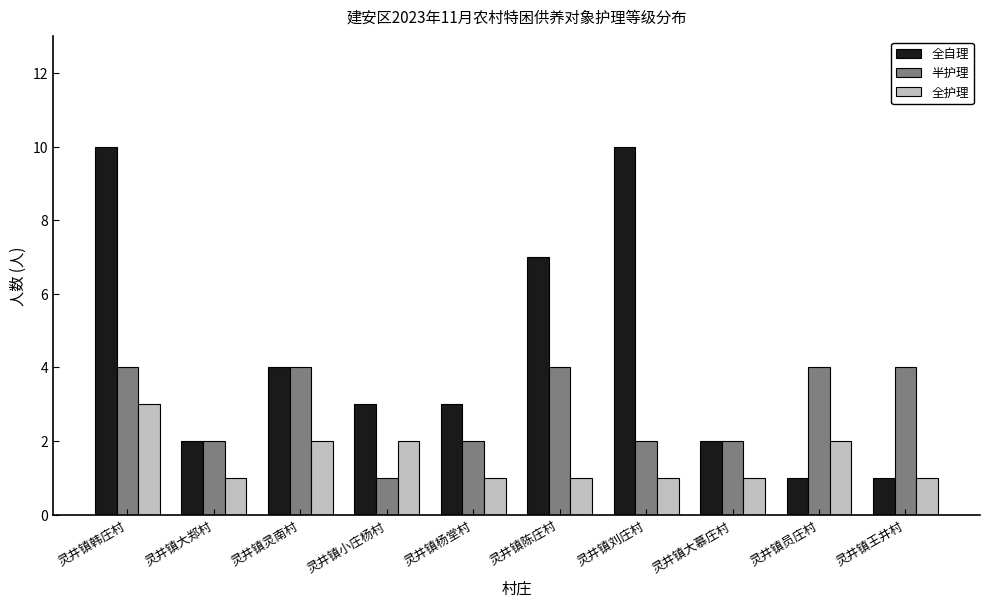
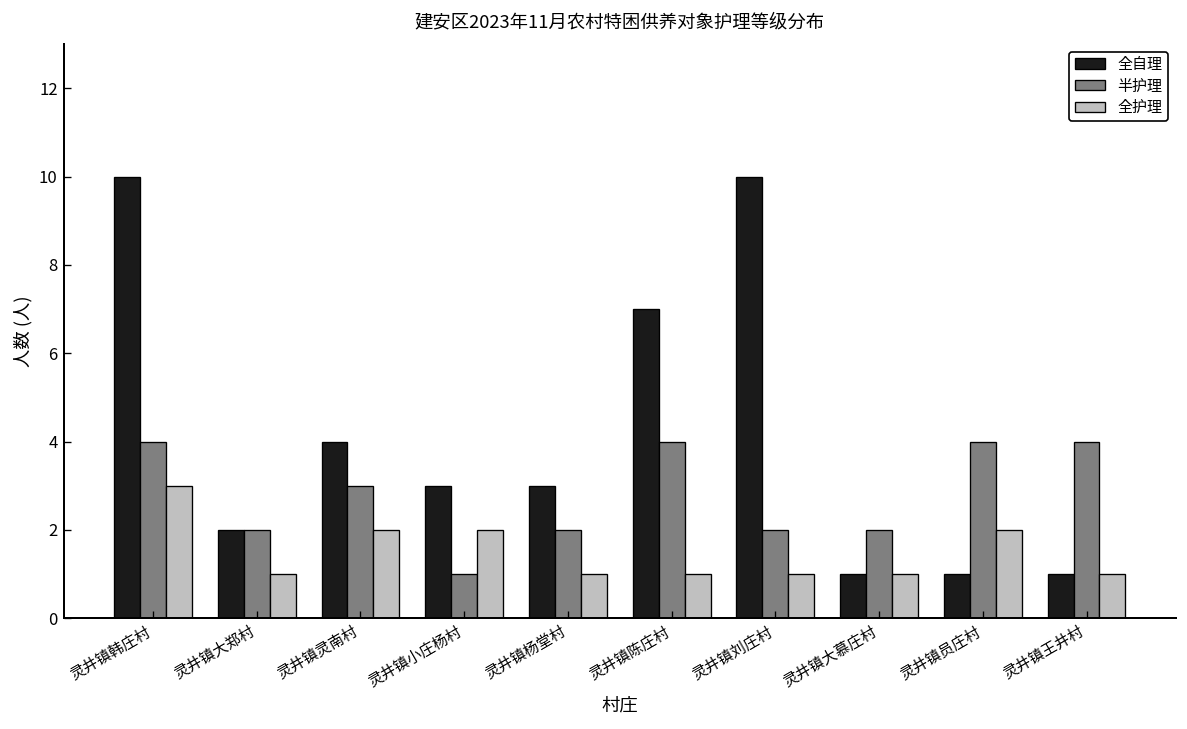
半护理, 灵井镇灵南村: 4 -> 3
全自理, 灵井镇大慕庄村: 2 -> 1
